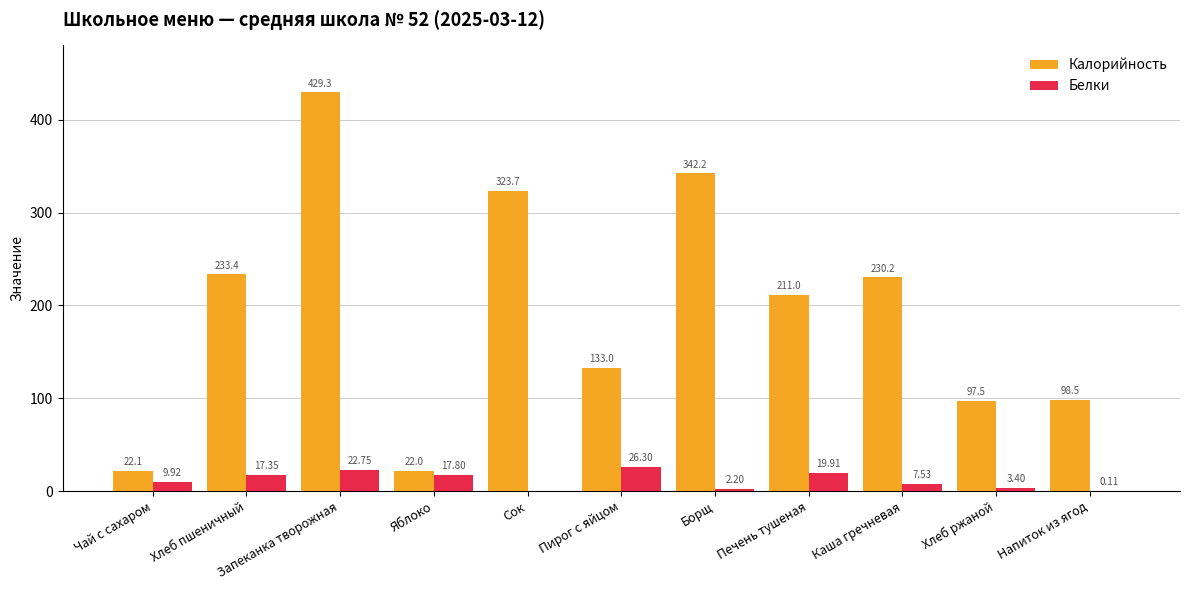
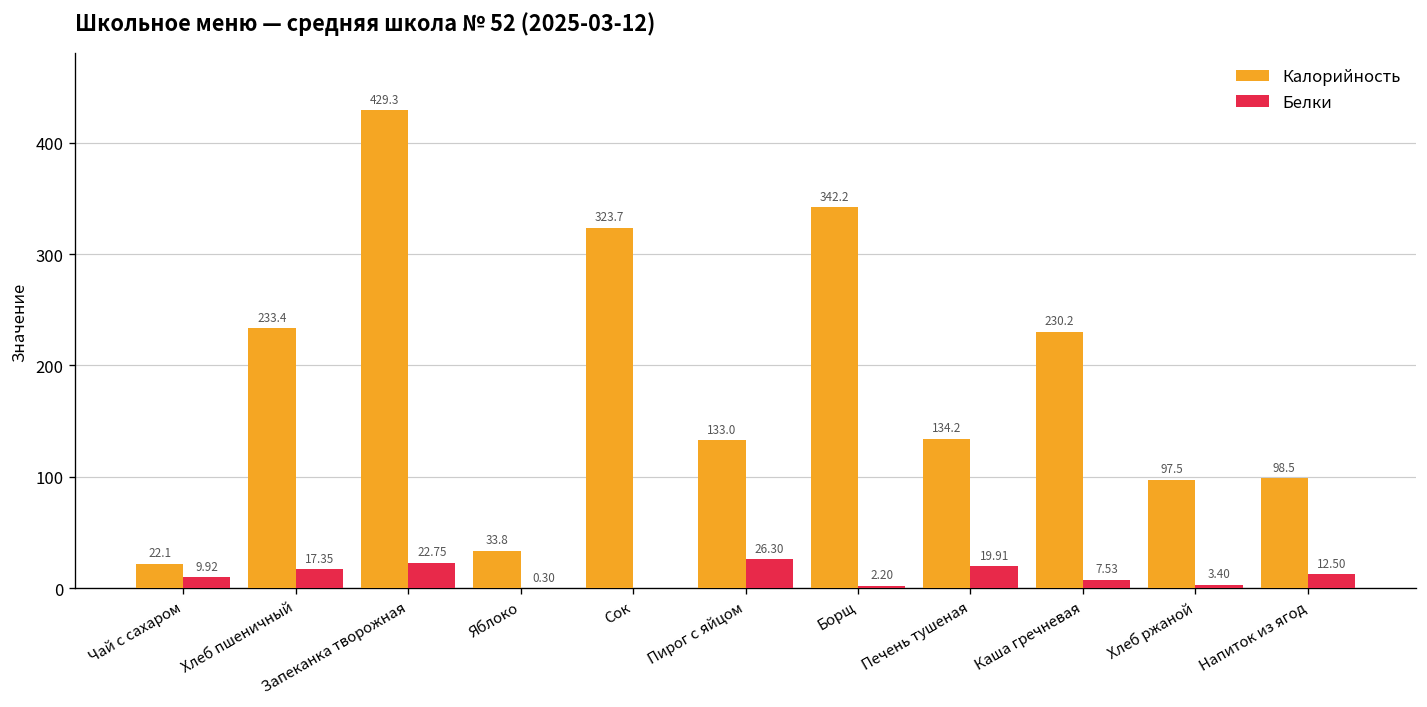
Калорийность, Яблоко: 22.0 -> 33.8
Белки, Яблоко: 17.80 -> 0.30
Калорийность, Печень тушеная: 211.0 -> 134.2
Белки, Напиток из ягод: 0.11 -> 12.50
